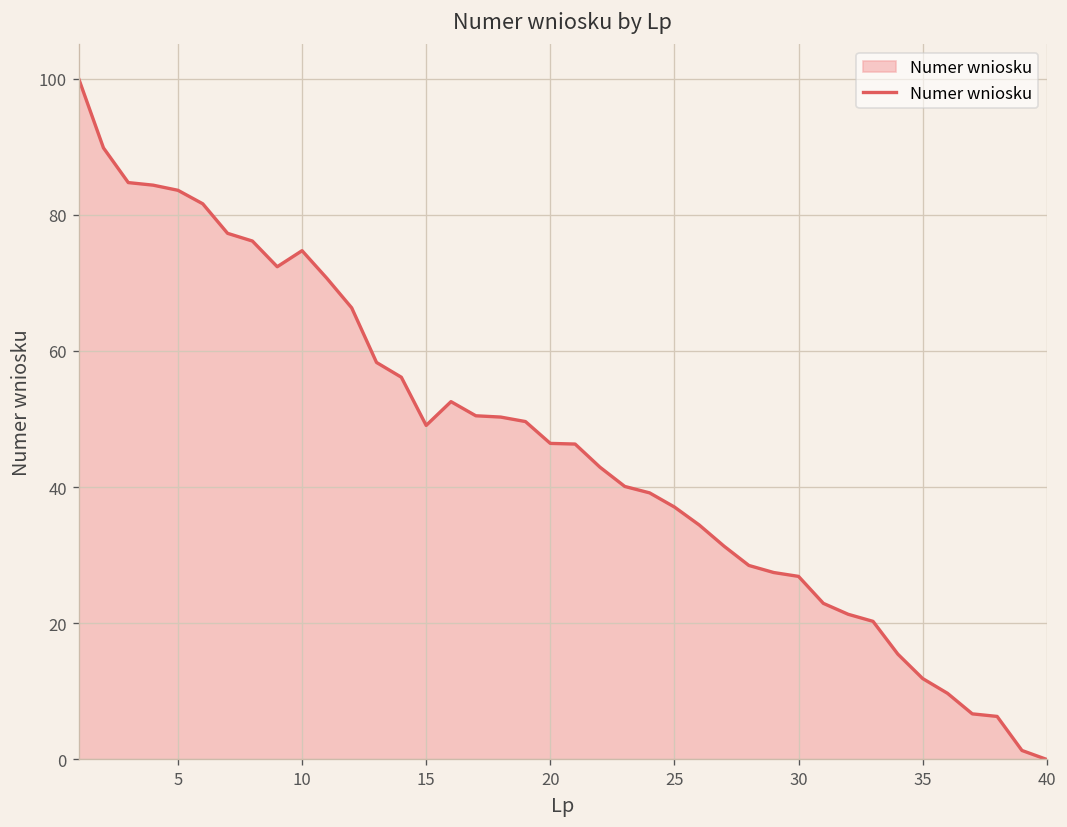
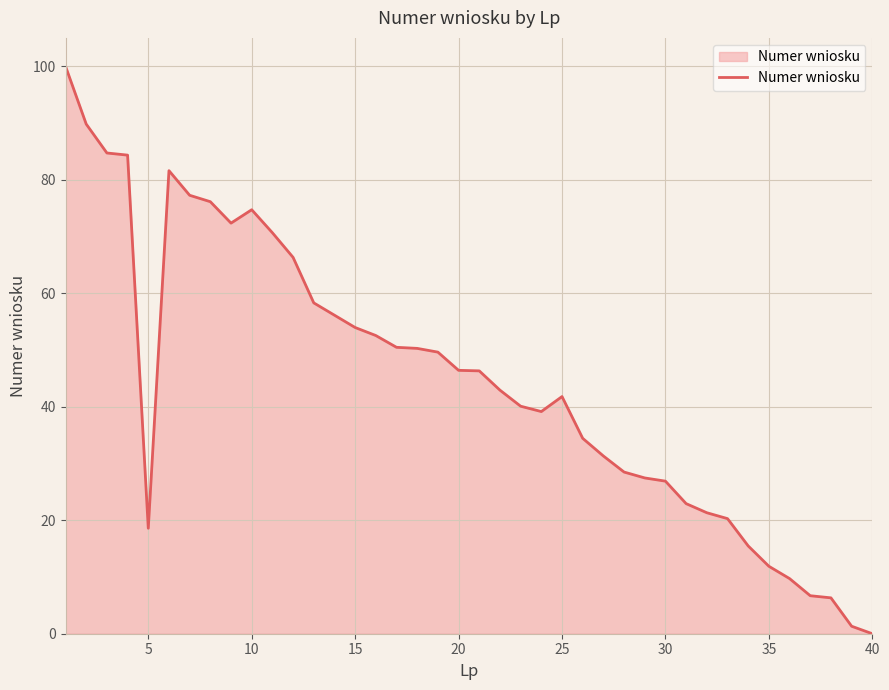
5: 84 -> 19
15: 49 -> 54
25: 37 -> 42
